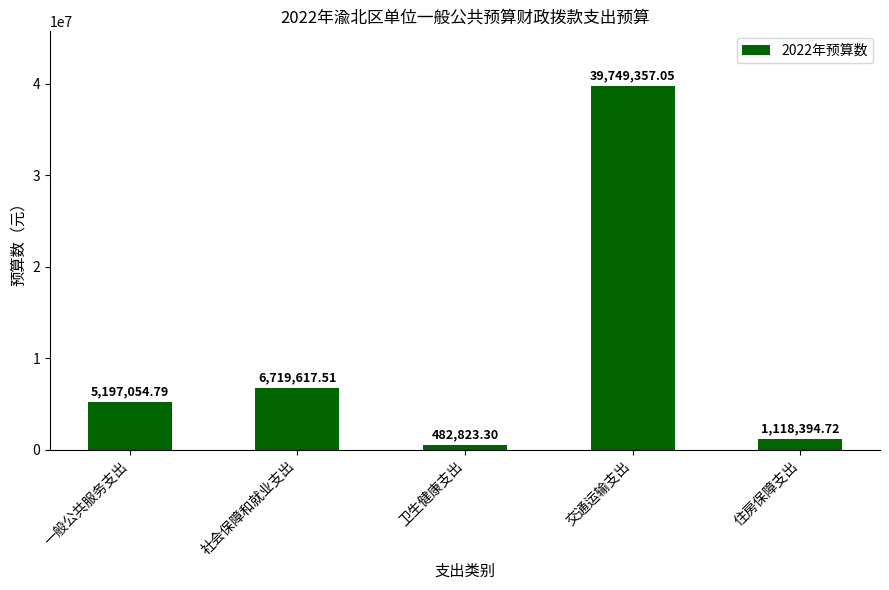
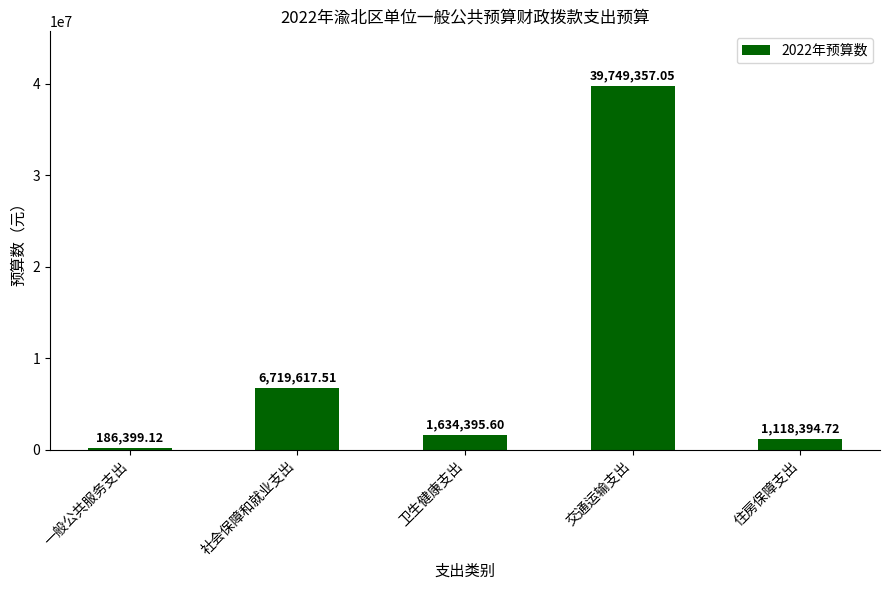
一般公共服务支出: 5,197,054.79 -> 186,399.12
卫生健康支出: 482,823.30 -> 1,634,395.60
